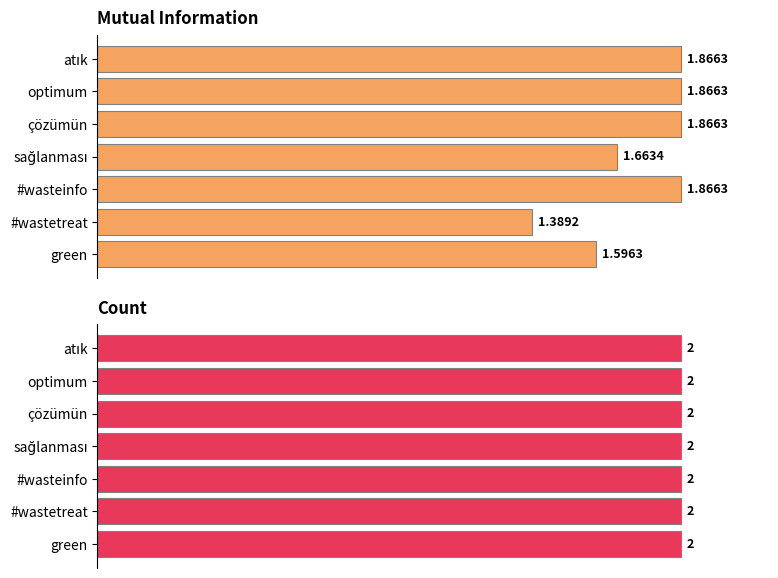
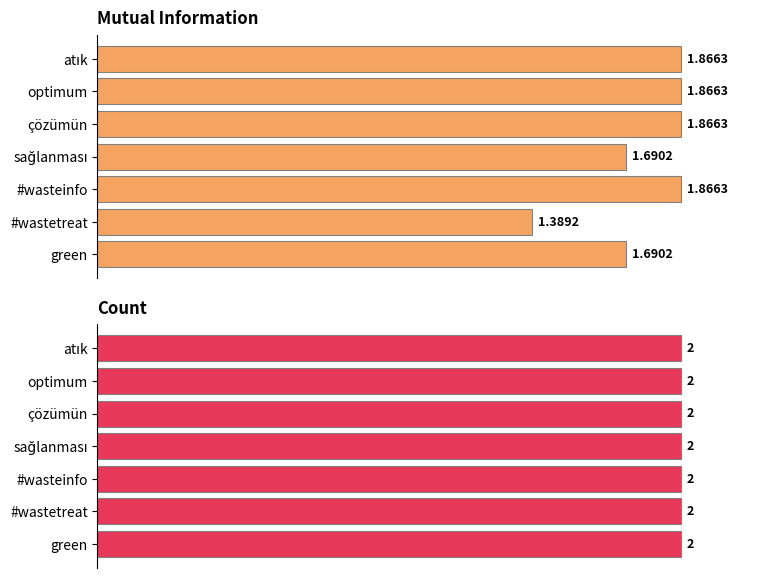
Mutual Information, sağlanması: 1.6634 -> 1.6902
Mutual Information, green: 1.5963 -> 1.6902
